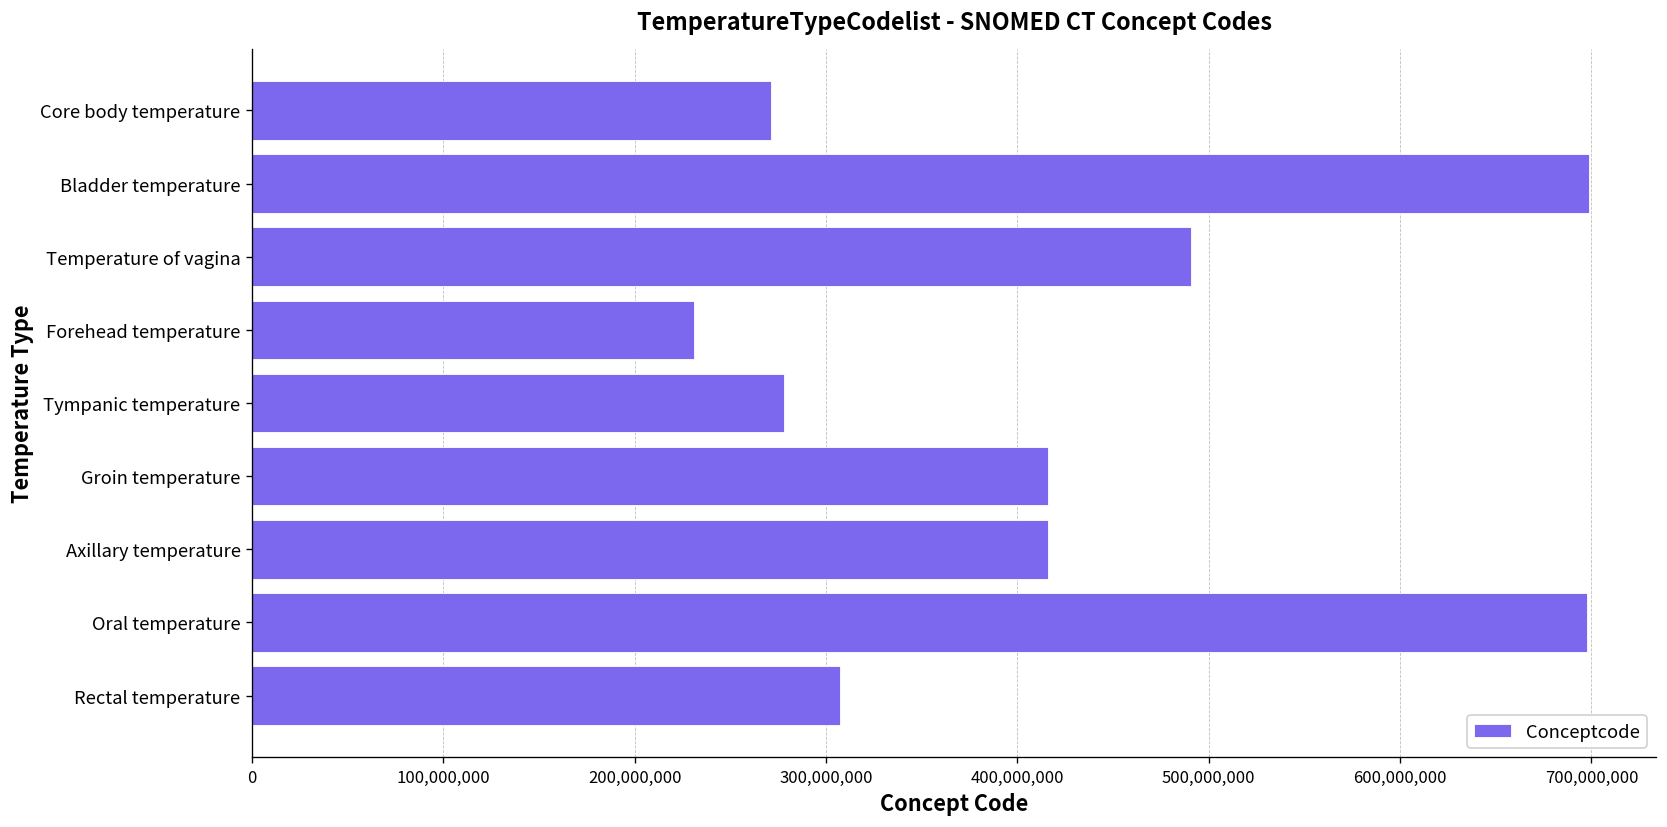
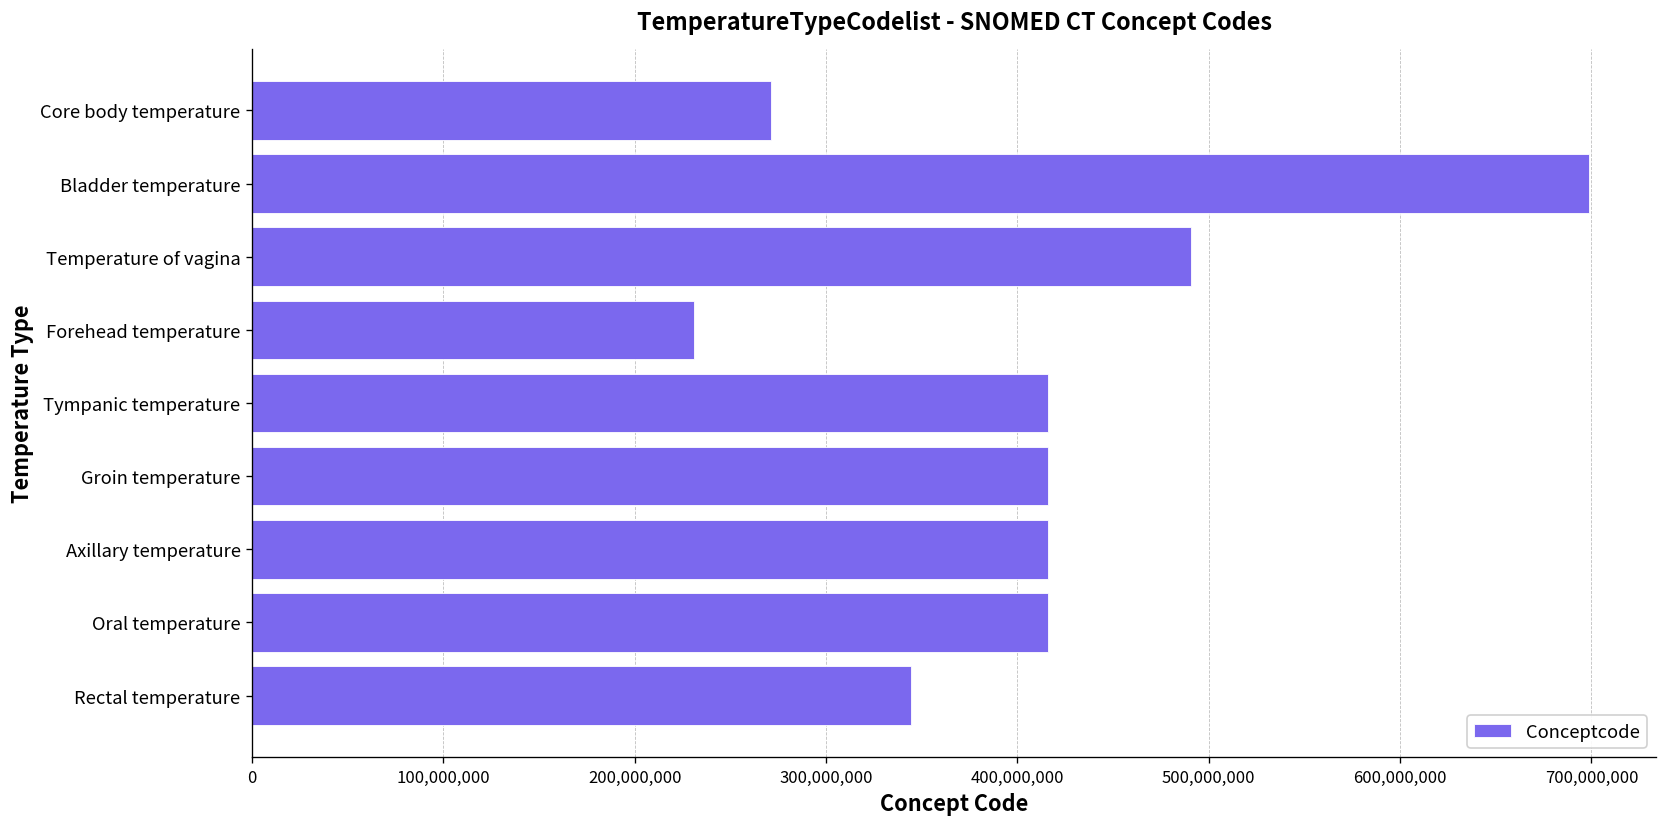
Tympanic temperature: 278,000,000 -> 416,000,000
Oral temperature: 698,000,000 -> 416,000,000
Rectal temperature: 307,000,000 -> 344,000,000
